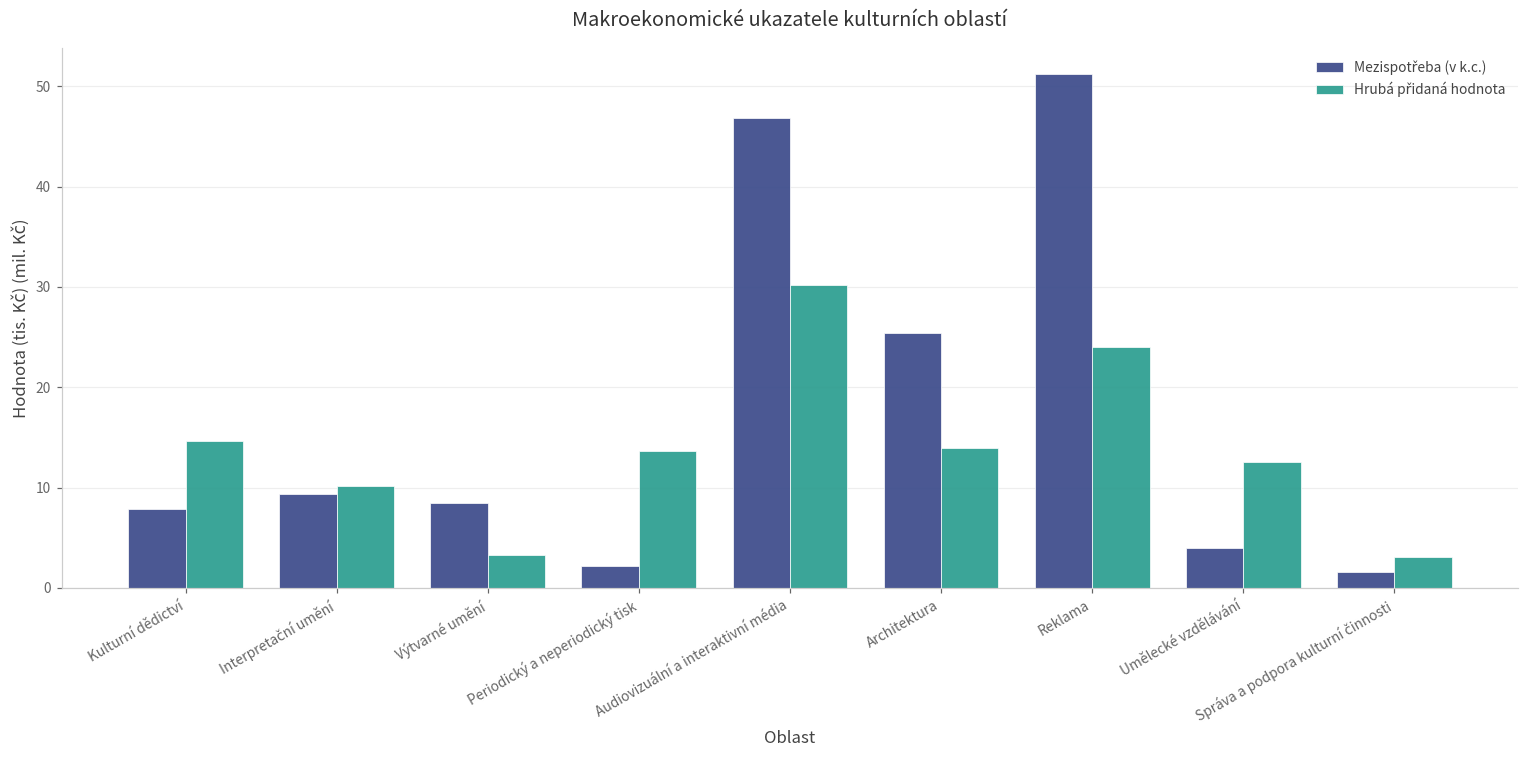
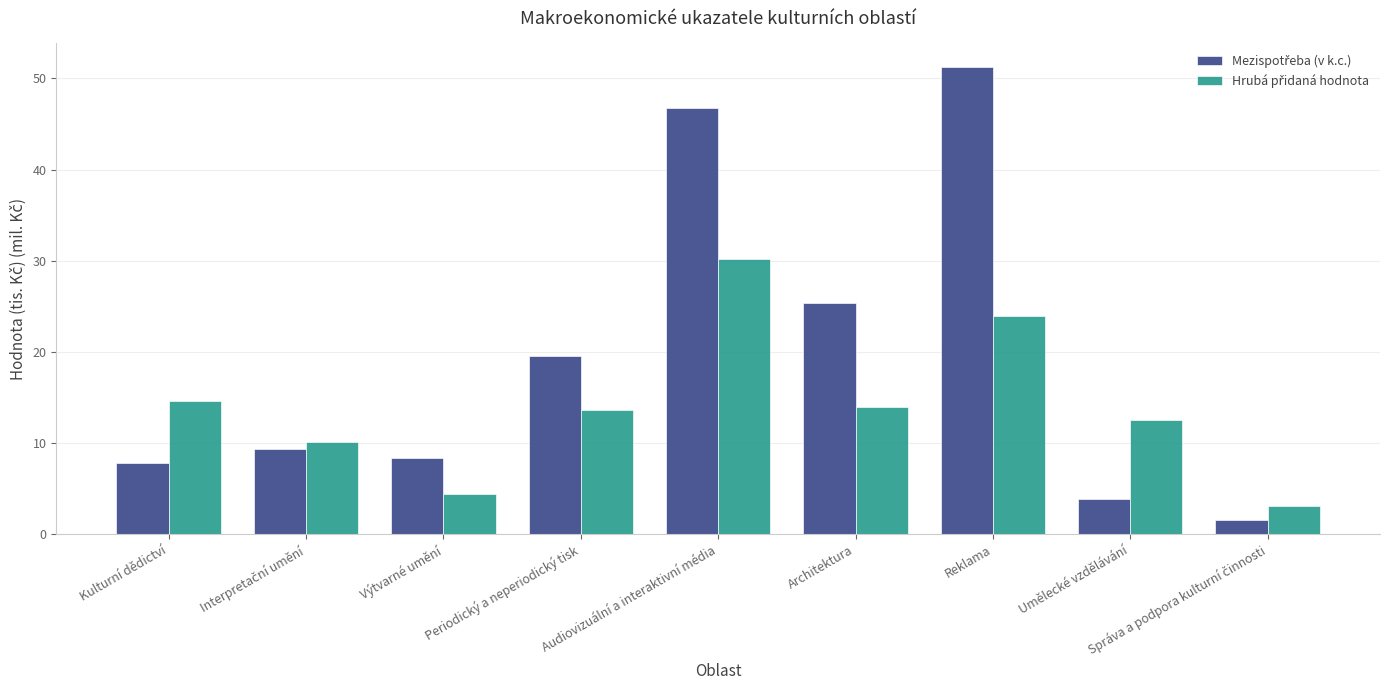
Hrubá přidaná hodnota, Výtvarné umění: 3 -> 4
Mezispotřeba (v k.c.), Periodický a neperiodický tisk: 2 -> 20
